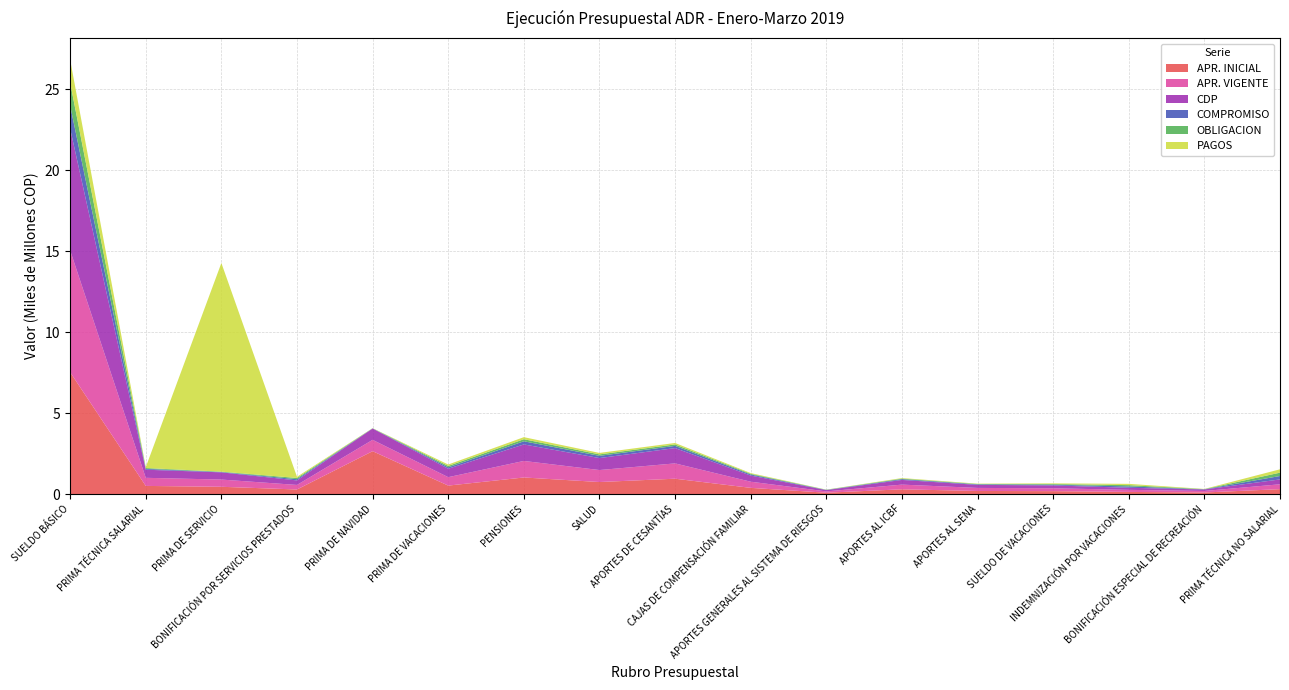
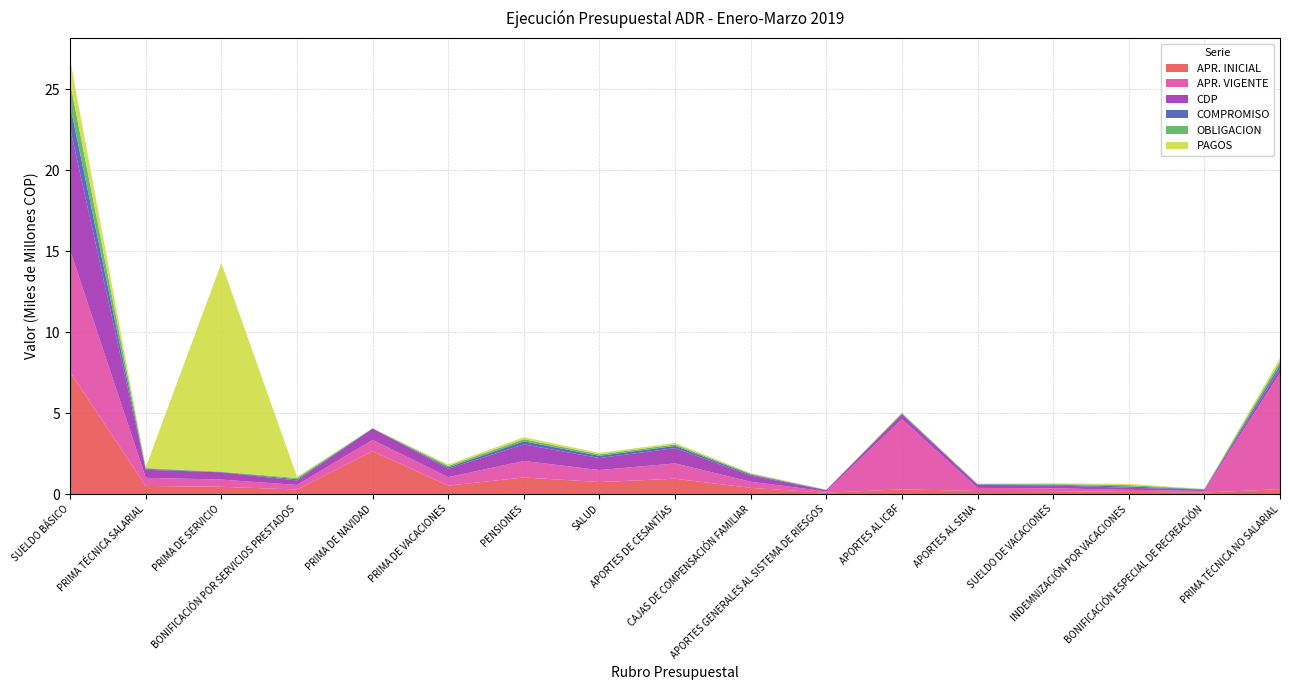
APR. VIGENTE, APORTES AL ICBF: 0.3 -> 4.3
APR. VIGENTE, PRIMA TÉCNICA NO SALARIAL: 0.3 -> 7.2
